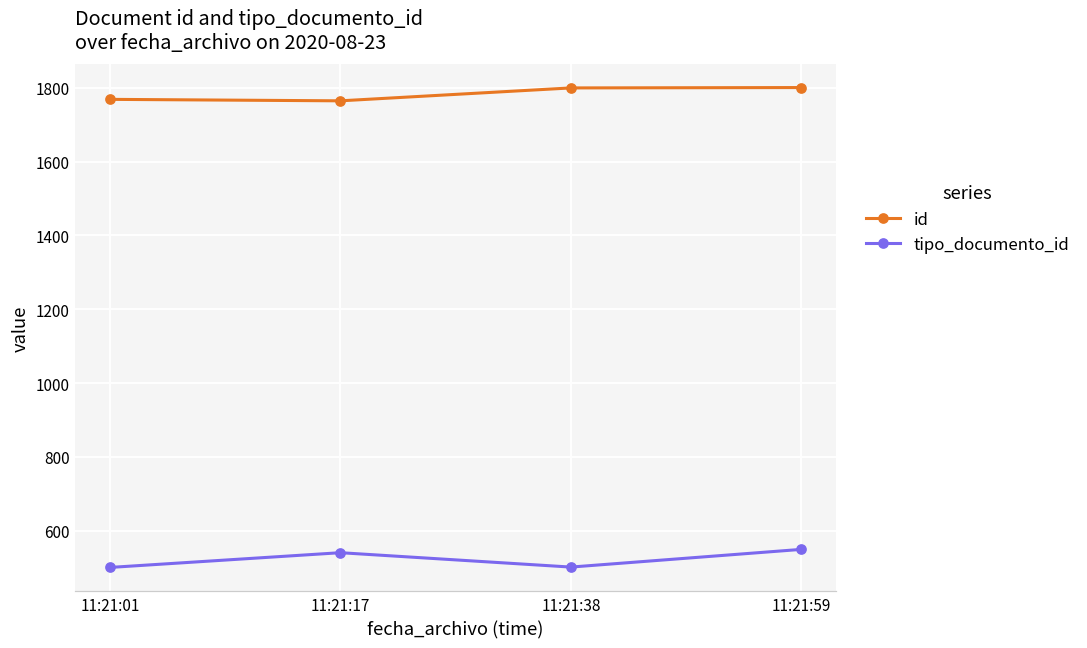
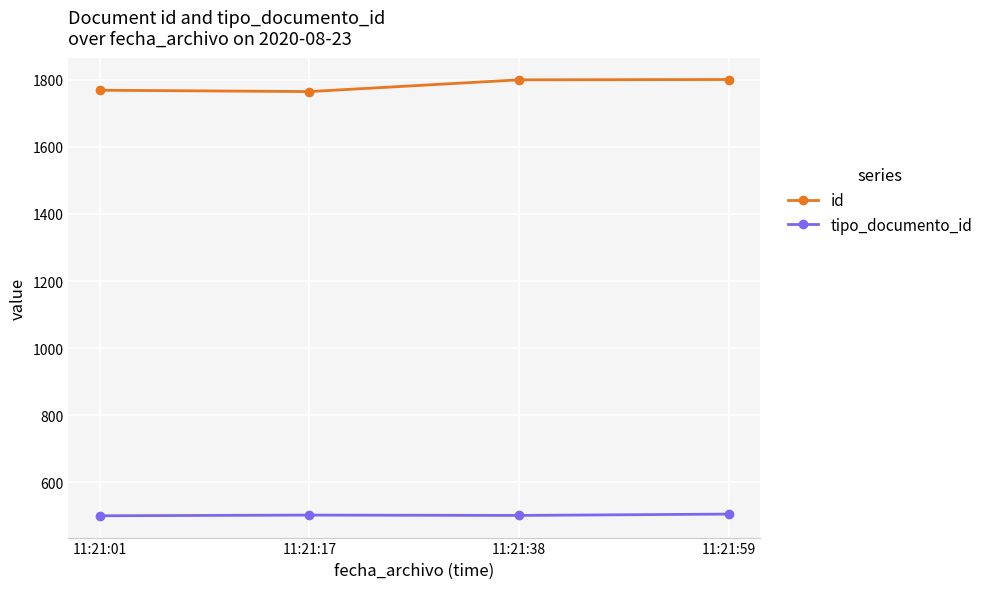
tipo_documento_id, 11:21:17: 540 -> 500
tipo_documento_id, 11:21:59: 550 -> 510
